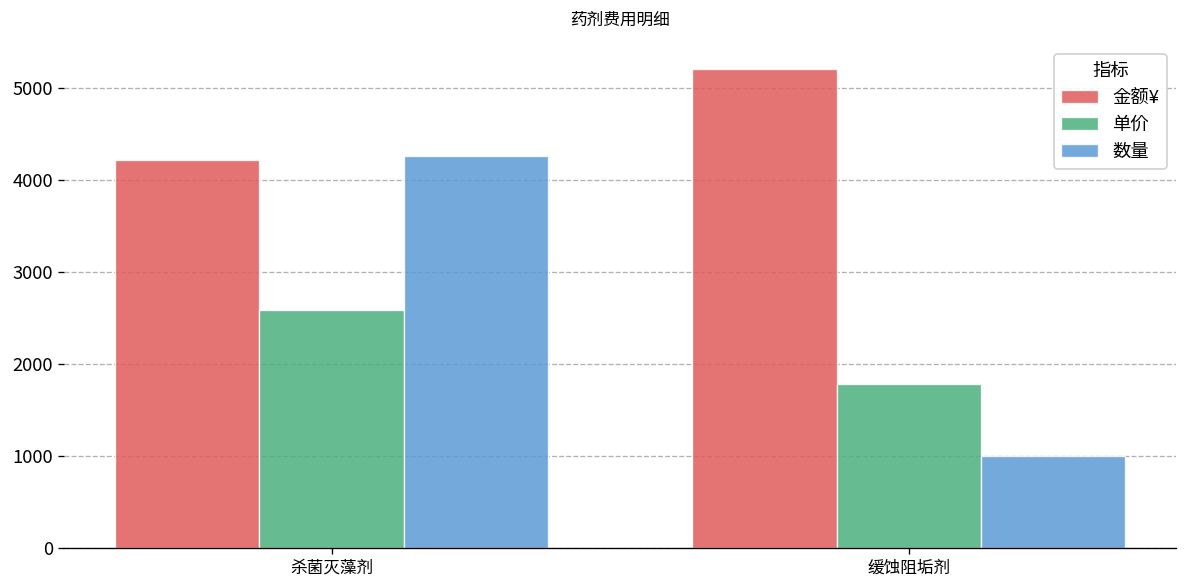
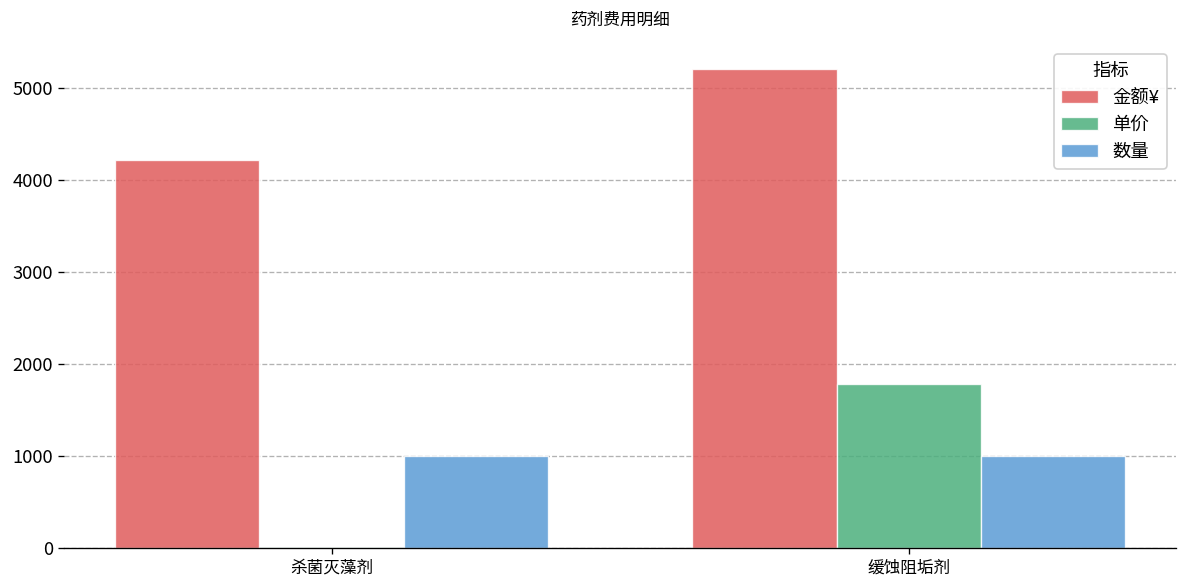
单价, 杀菌灭藻剂: 2600 -> 0
数量, 杀菌灭藻剂: 4300 -> 1000
